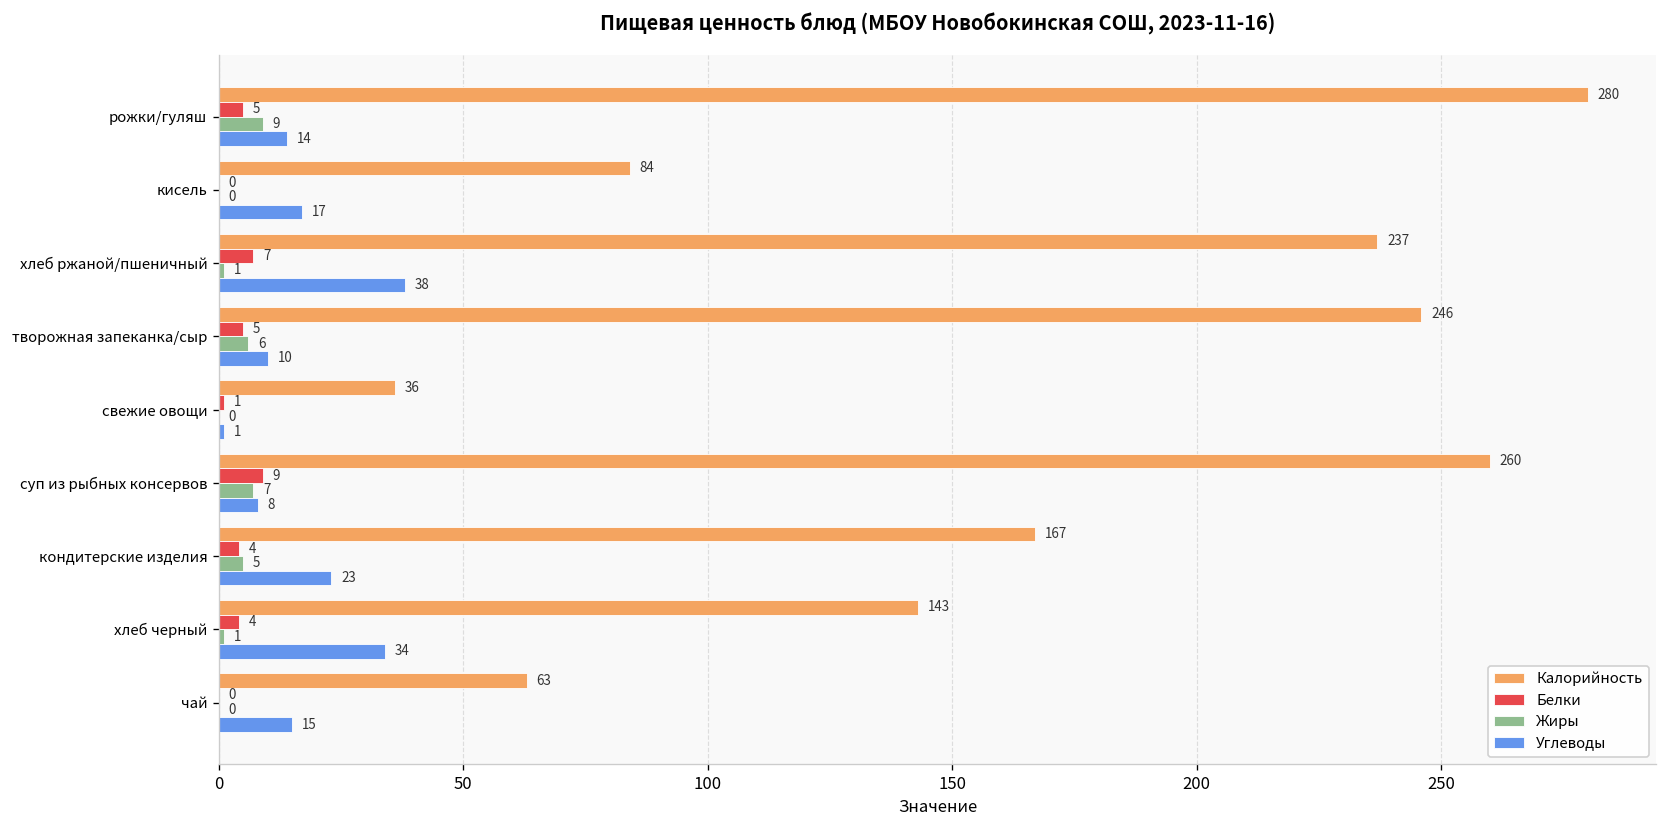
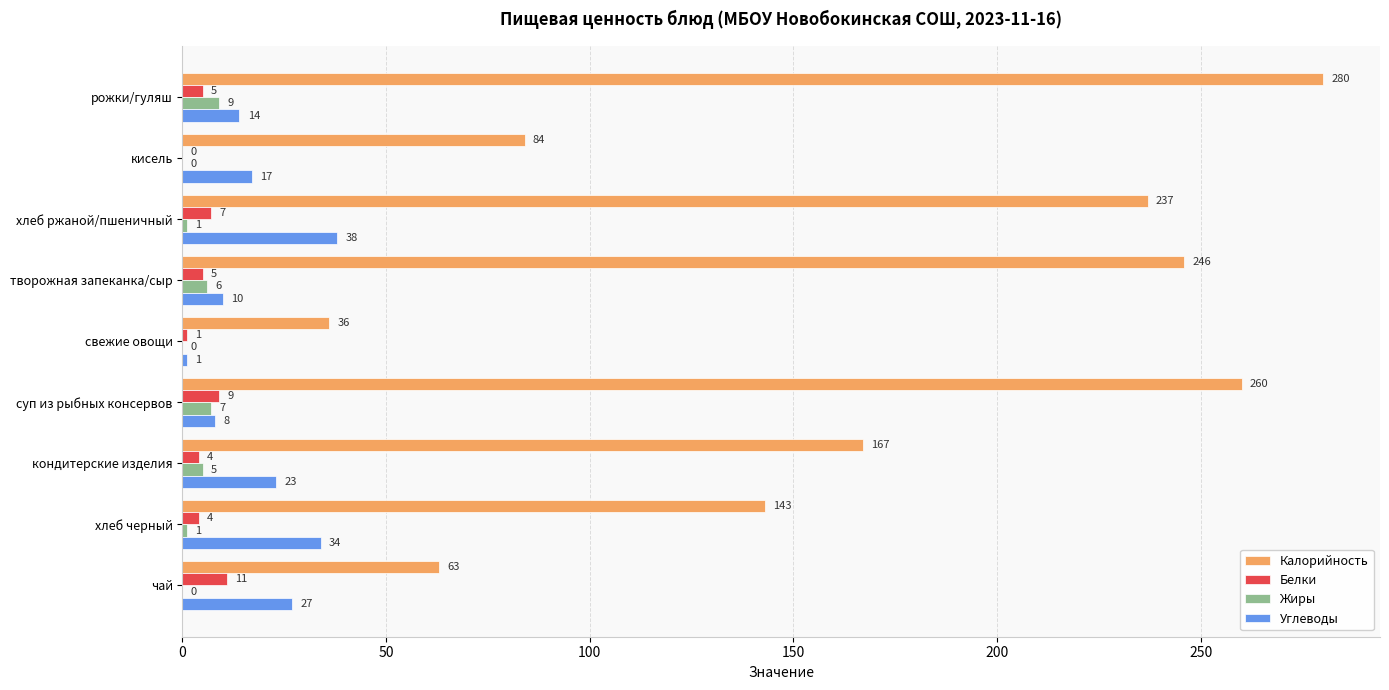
Белки, чай: 0 -> 11
Углеводы, чай: 15 -> 27
